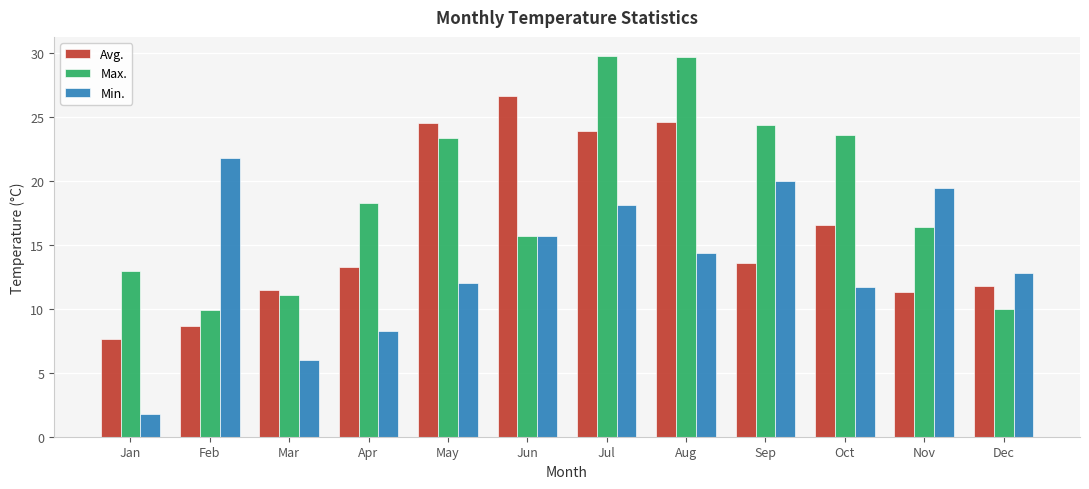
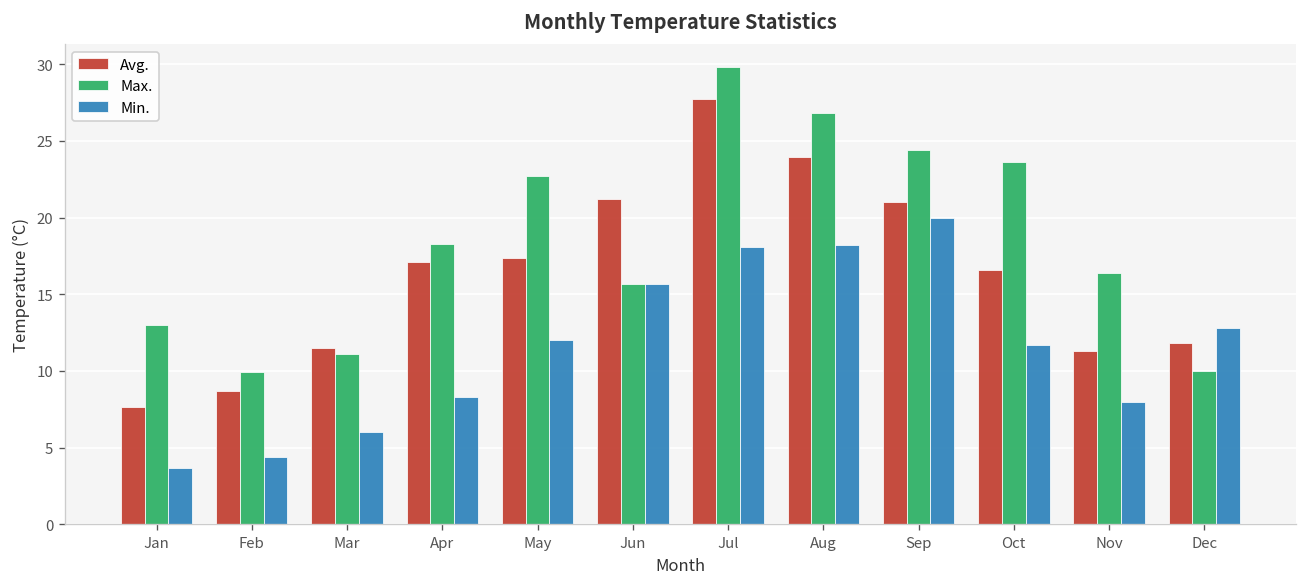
Min., Jan: 1.8 -> 3.7
Min., Feb: 21.8 -> 4.4
Avg., Apr: 13.3 -> 17.1
Avg., May: 24.6 -> 17.4
Max., May: 23.4 -> 22.7
Avg., Jun: 26.7 -> 21.2
Avg., Jul: 24.0 -> 27.8
Avg., Aug: 24.7 -> 24.0
Max., Aug: 29.7 -> 26.8
Min., Aug: 14.4 -> 18.2
Avg., Sep: 13.6 -> 21.0
Min., Nov: 19.5 -> 8.0
